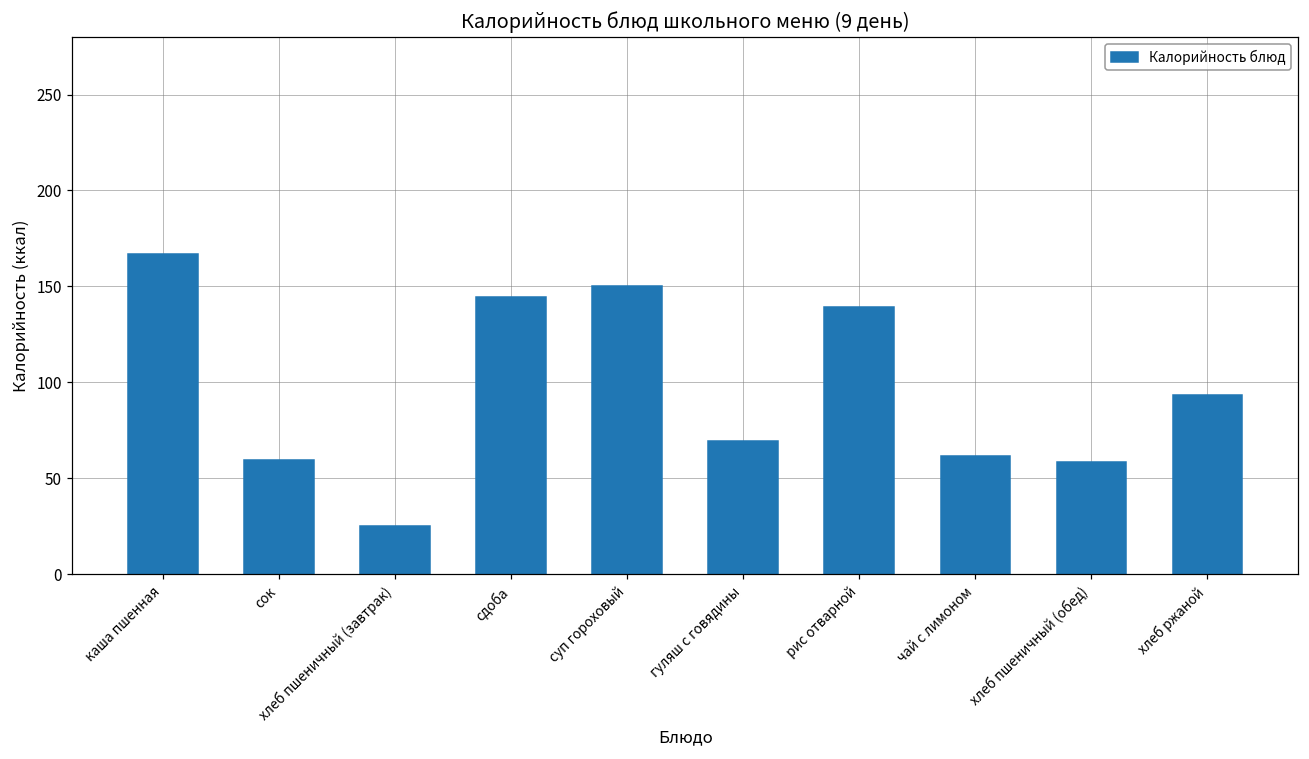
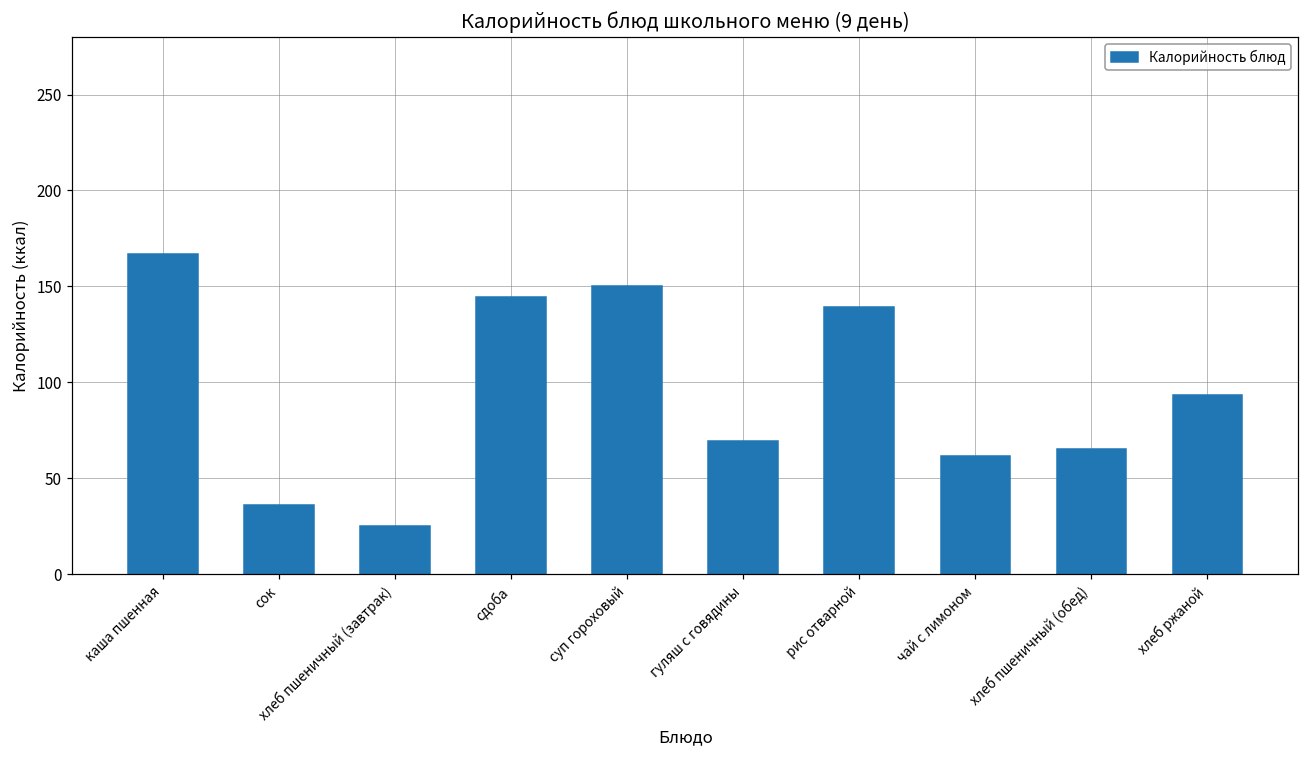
сок: 60 -> 36
хлеб пшеничный (обед): 59 -> 65
